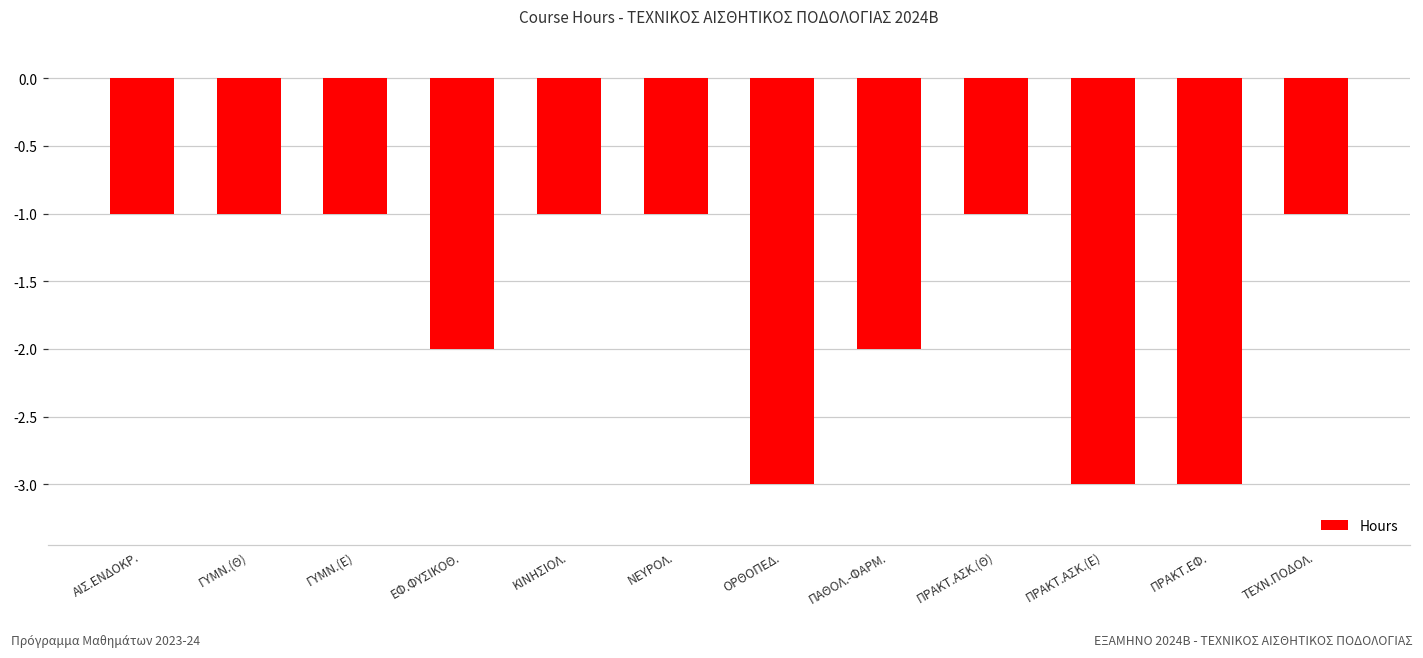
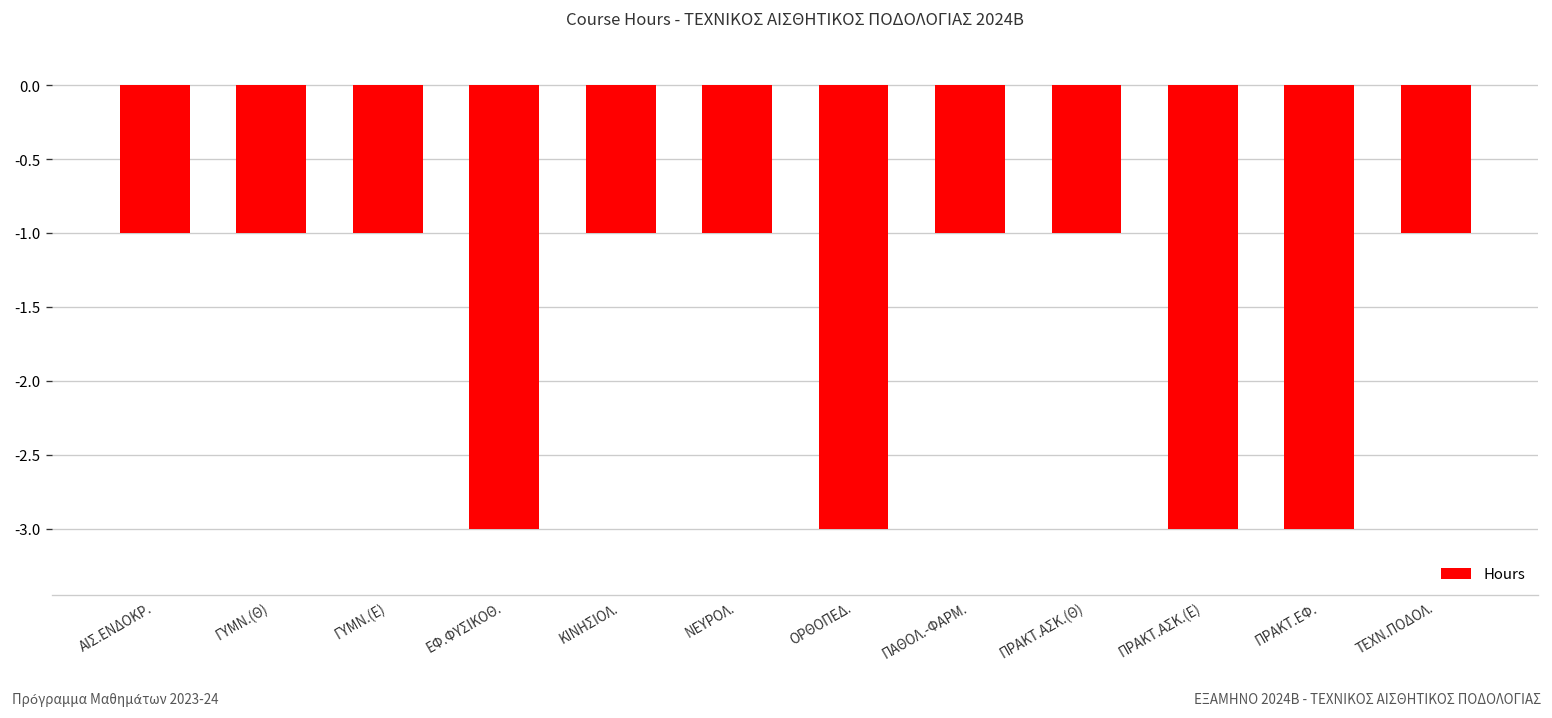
ΕΦ.ΦΥΣΙΚΟΘ.: -2.00 -> -3.00
ΠΑΘΟΛ.-ΦΑΡΜ.: -2.00 -> -1.00
